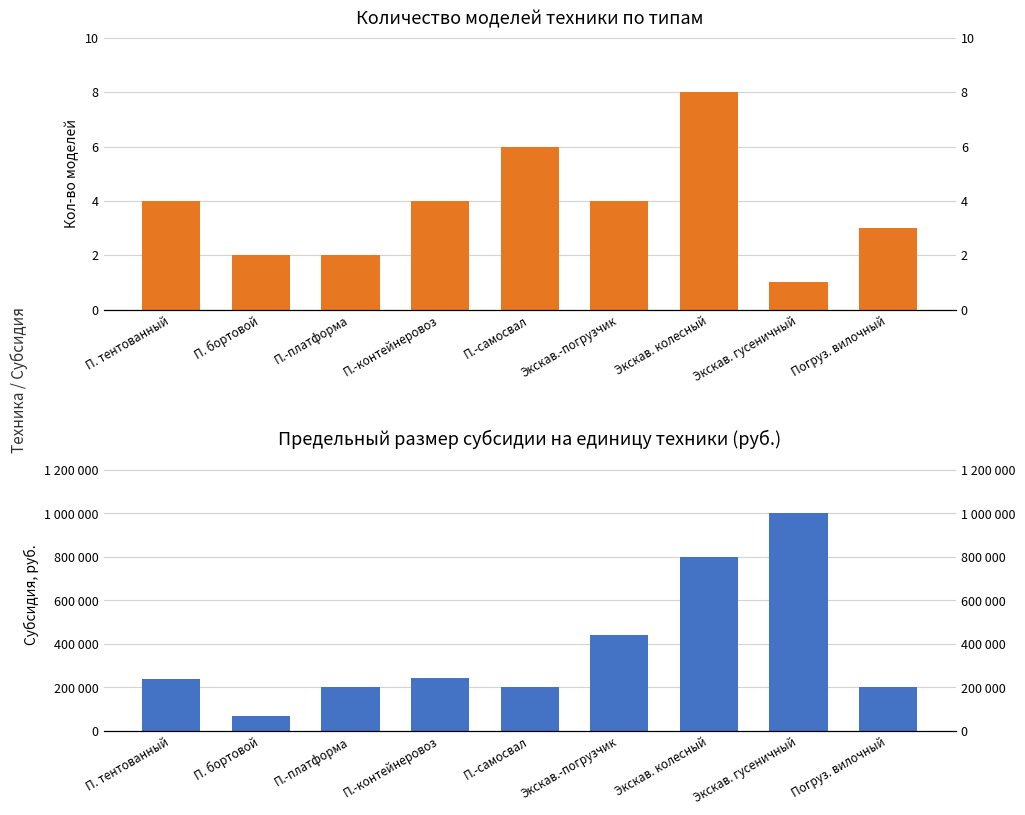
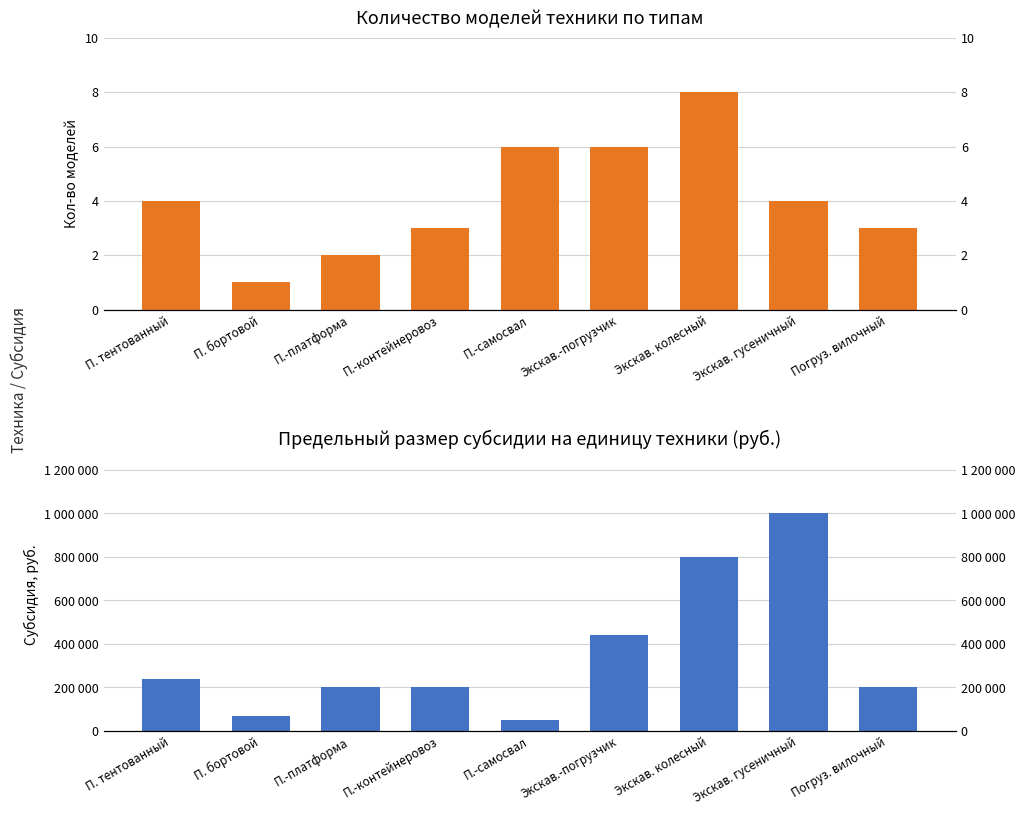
Количество моделей техники по типам, П. бортовой: 2 -> 1
Количество моделей техники по типам, П.-контейнеровоз: 4 -> 3
Количество моделей техники по типам, Экскав.-погрузчик: 4 -> 6
Количество моделей техники по типам, Экскав. гусеничный: 1 -> 4
Предельный размер субсидии на единицу техники (руб.), П.-контейнеровоз: 250000 -> 200000
Предельный размер субсидии на единицу техники (руб.), П.-самосвал: 200000 -> 50000
